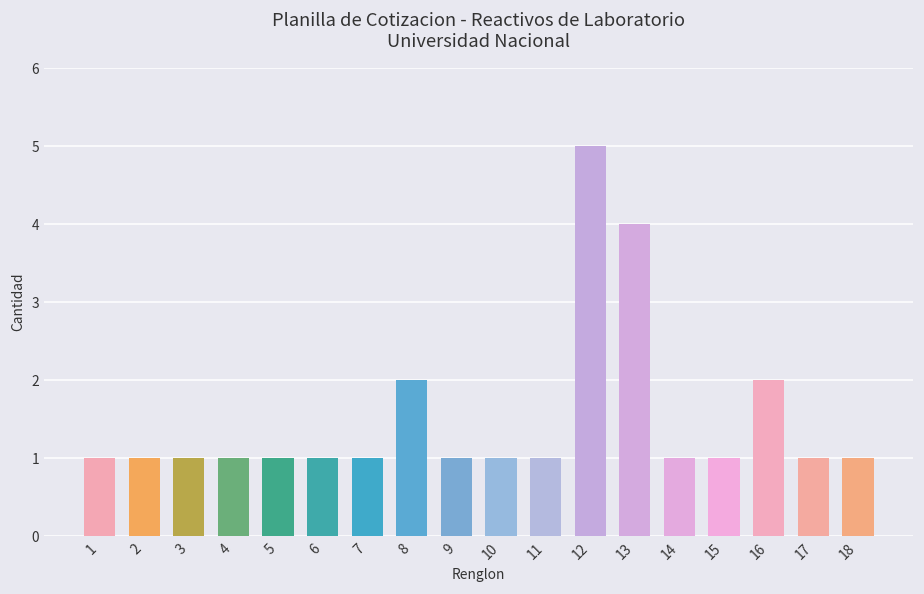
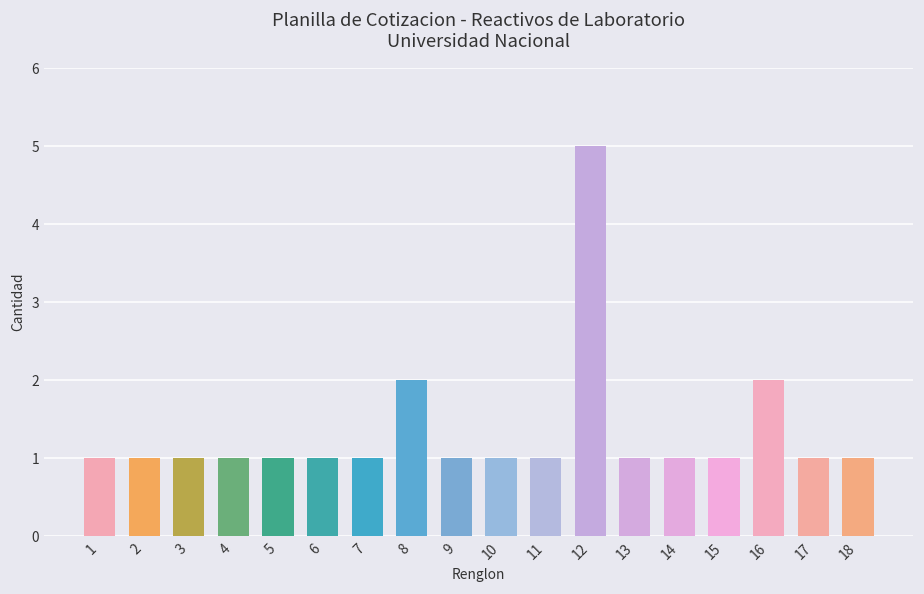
13: 4 -> 1
